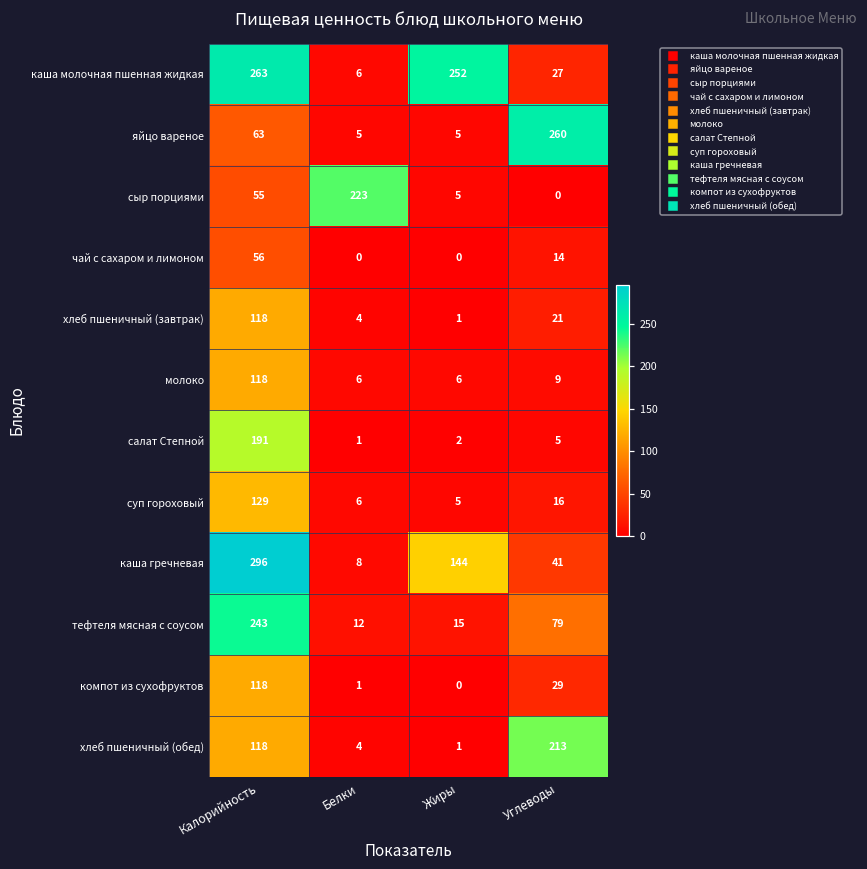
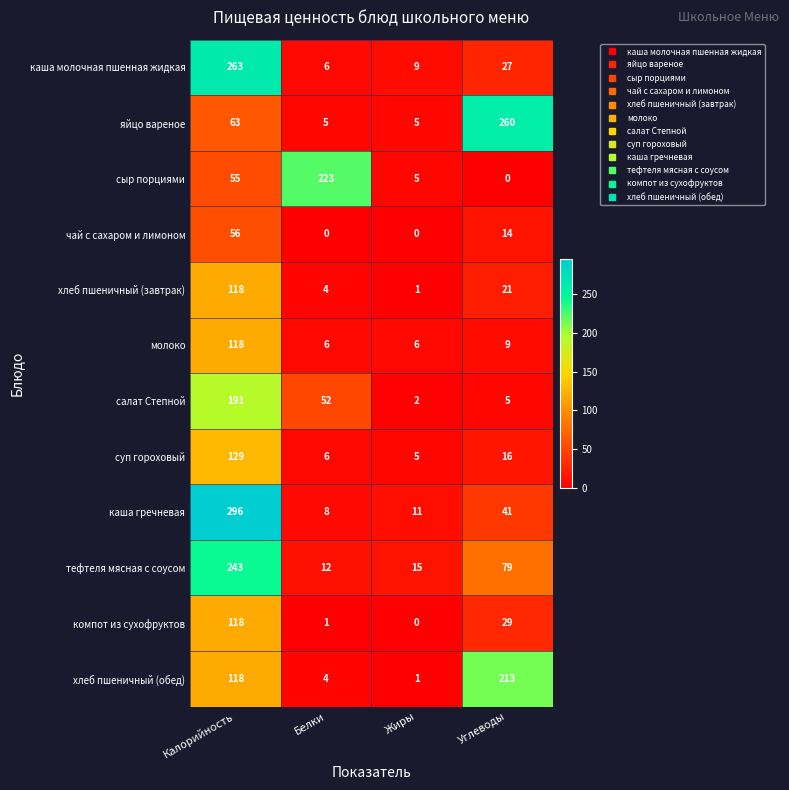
каша молочная пшенная жидкая, Жиры: 252 -> 9
салат Степной, Белки: 1 -> 52
каша гречневая, Жиры: 144 -> 11
